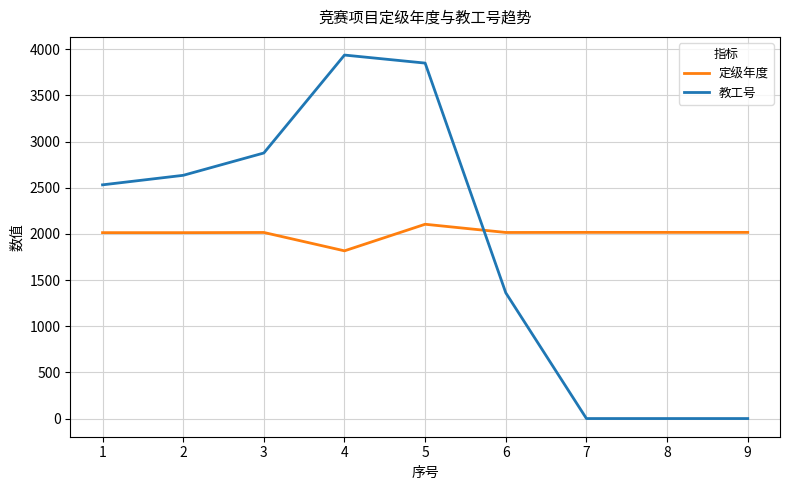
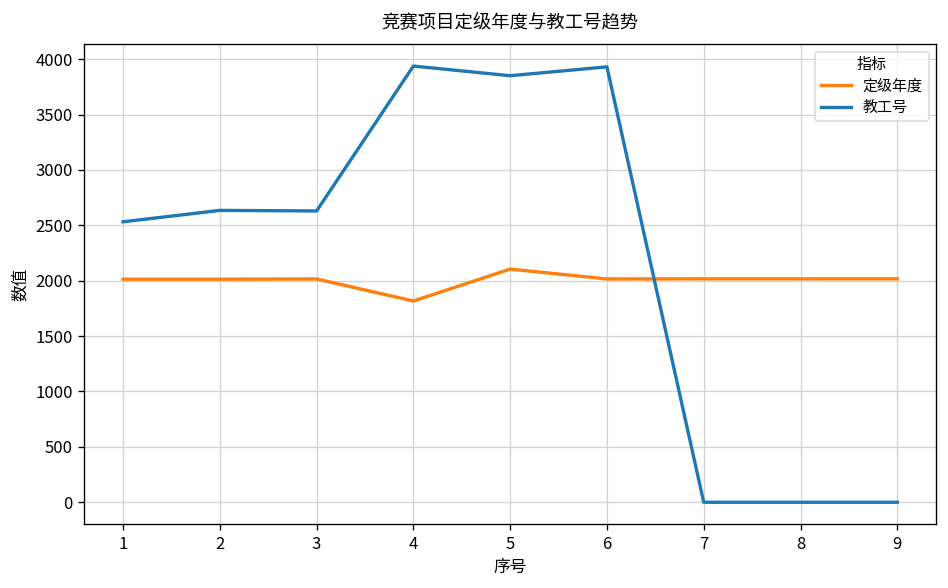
教工号, 3: 2900 -> 2600
教工号, 6: 1400 -> 3900
